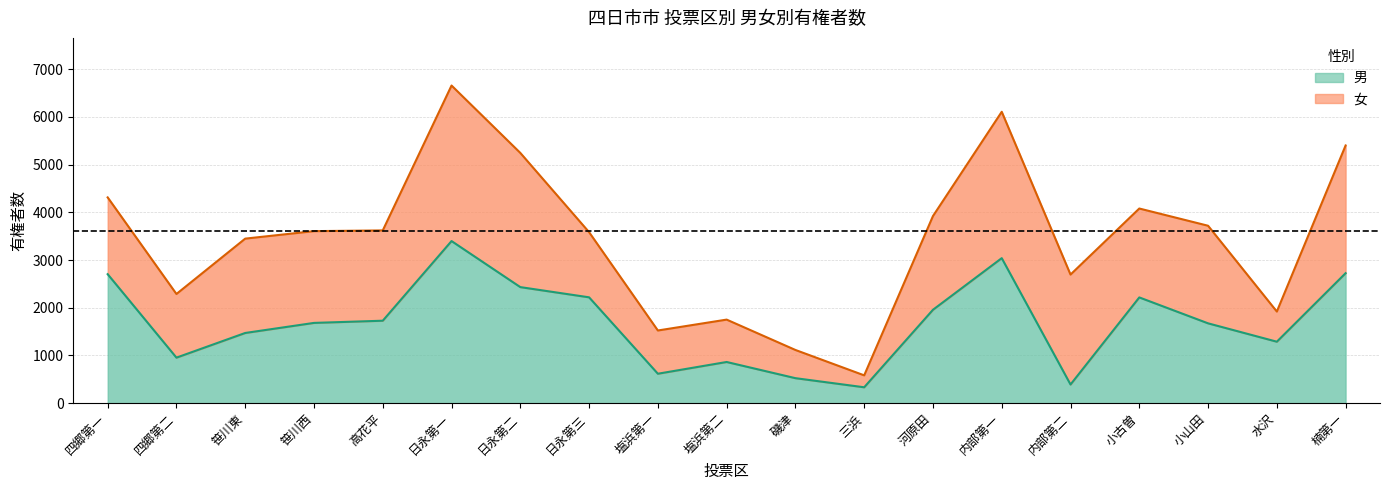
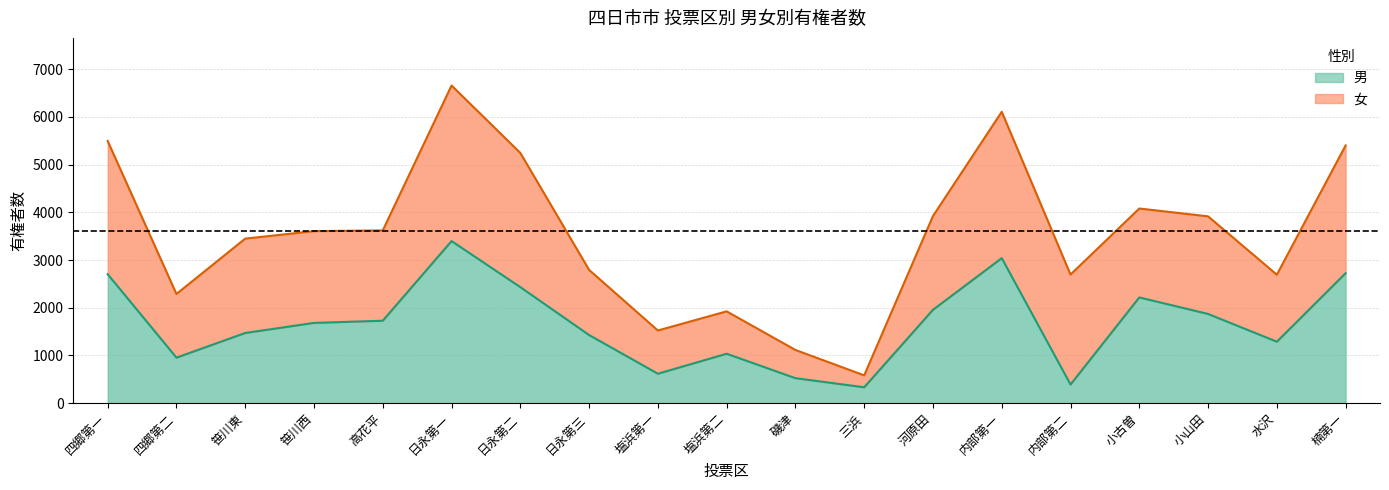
女, 四郷第一: 1600 -> 2800
男, 日永第三: 2200 -> 1400
男, 塩浜第二: 900 -> 1000
男, 小山田: 1700 -> 1900
女, 水沢: 600 -> 1400
